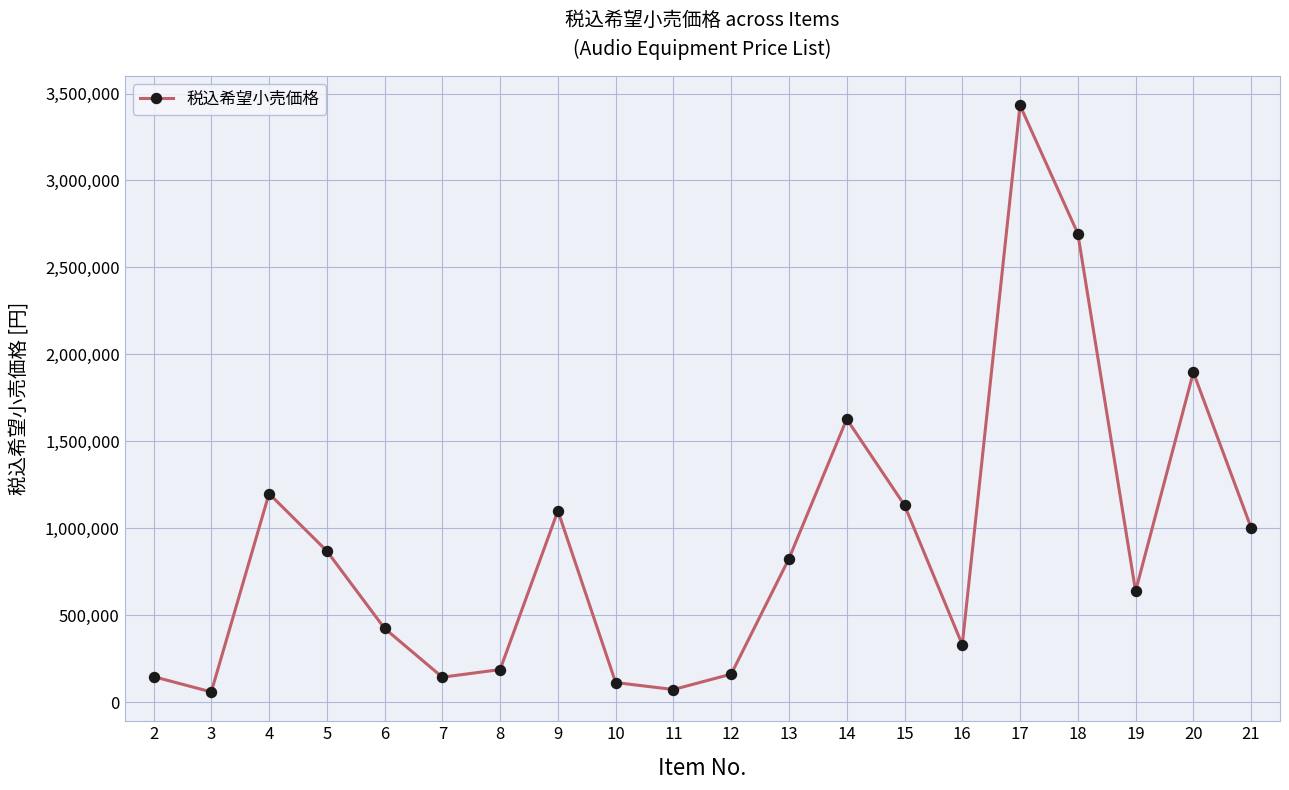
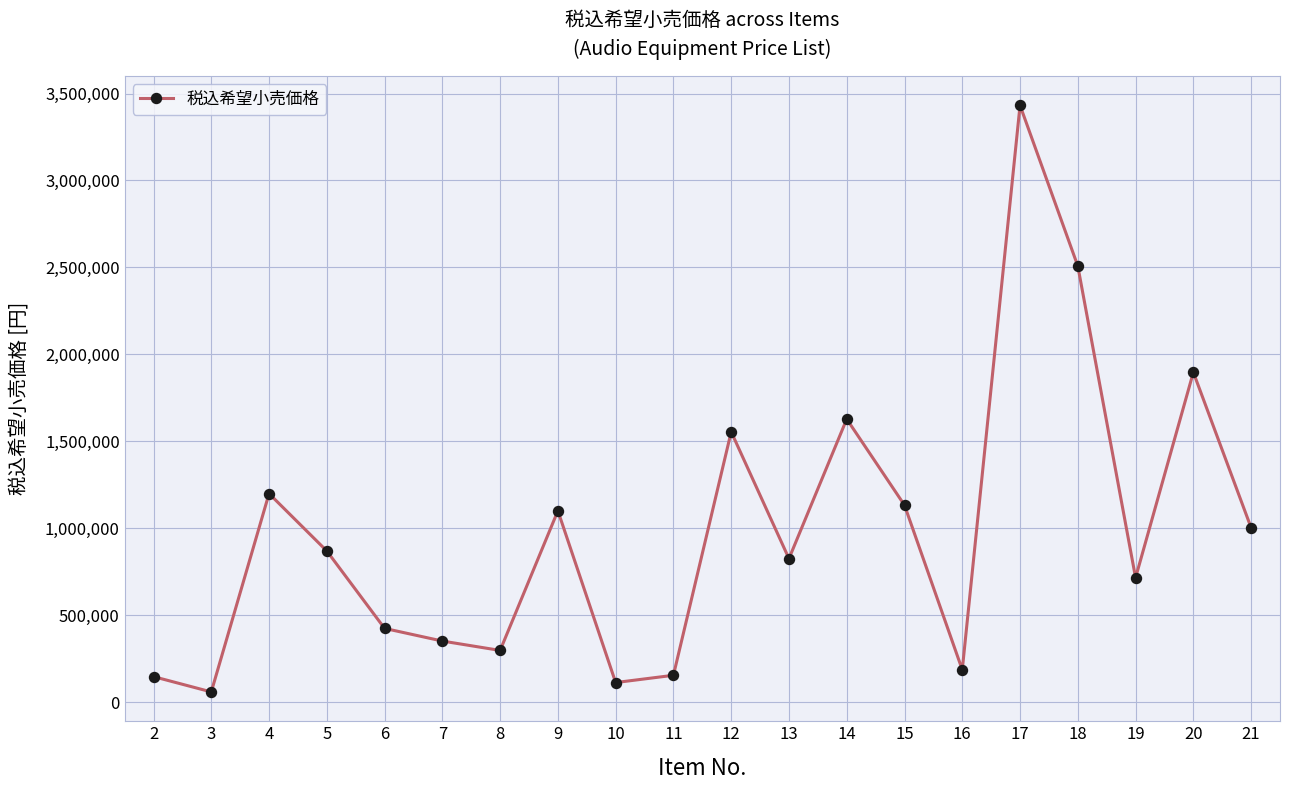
7: 140,000 -> 350,000
8: 190,000 -> 300,000
11: 70,000 -> 150,000
12: 160,000 -> 1,550,000
16: 330,000 -> 190,000
18: 2,690,000 -> 2,510,000
19: 640,000 -> 720,000
